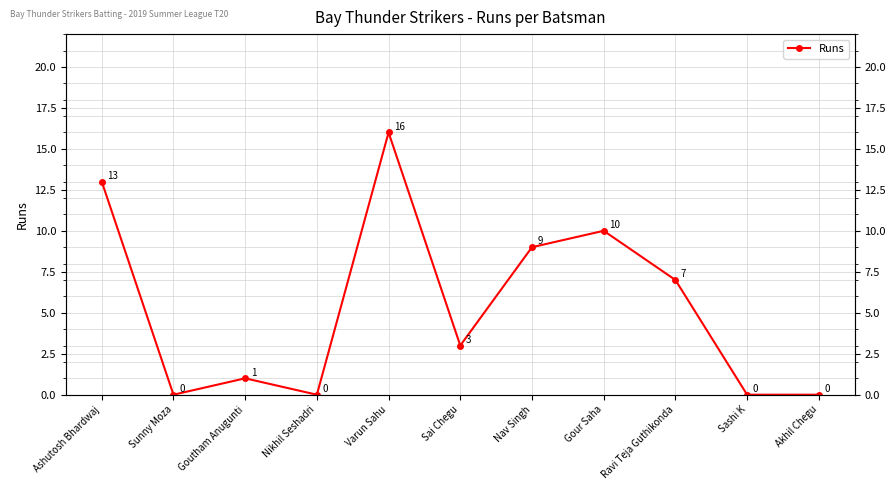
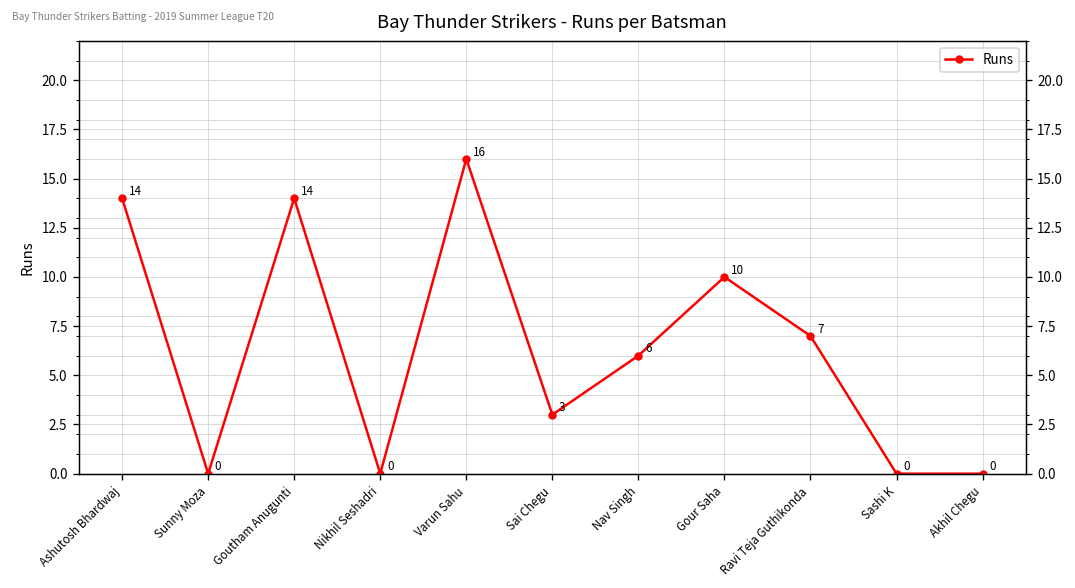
Ashutosh Bhardwaj: 13 -> 14
Goutham Anugunti: 1 -> 14
Nav Singh: 9 -> 6
